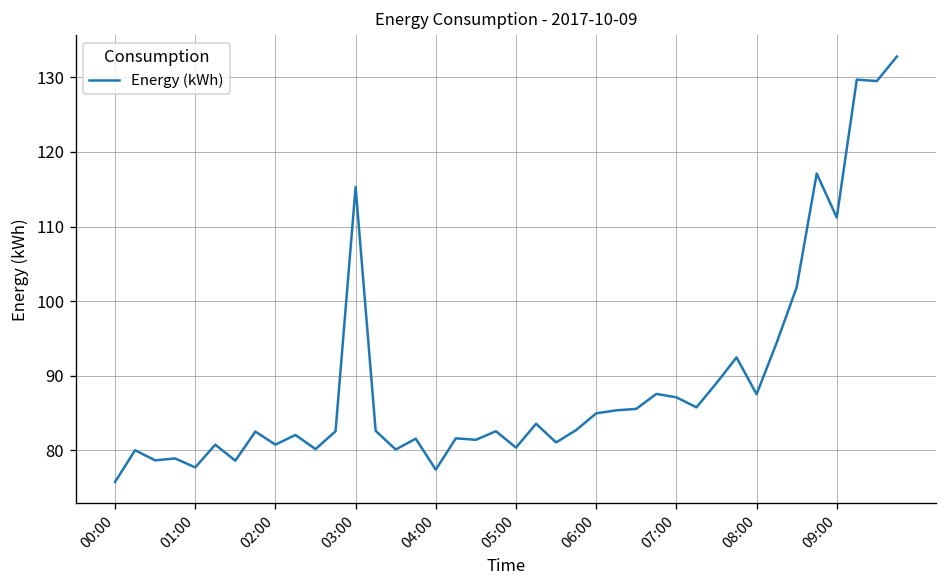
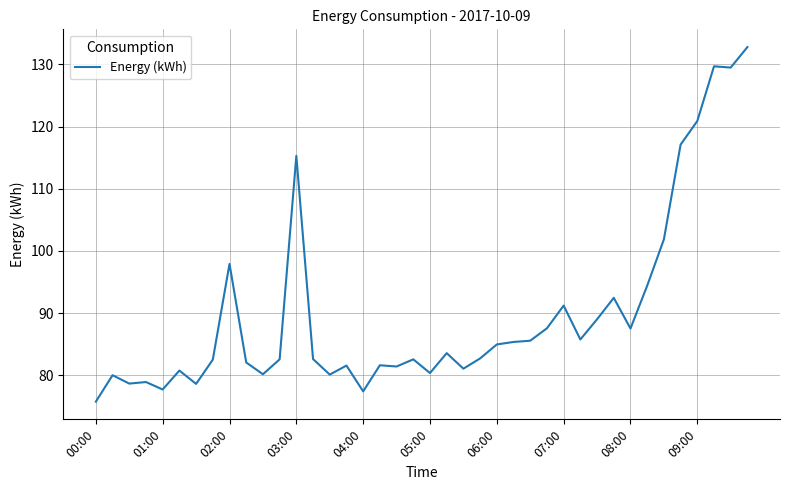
02:00: 81 -> 98
07:00: 87 -> 91
09:00: 111 -> 121
